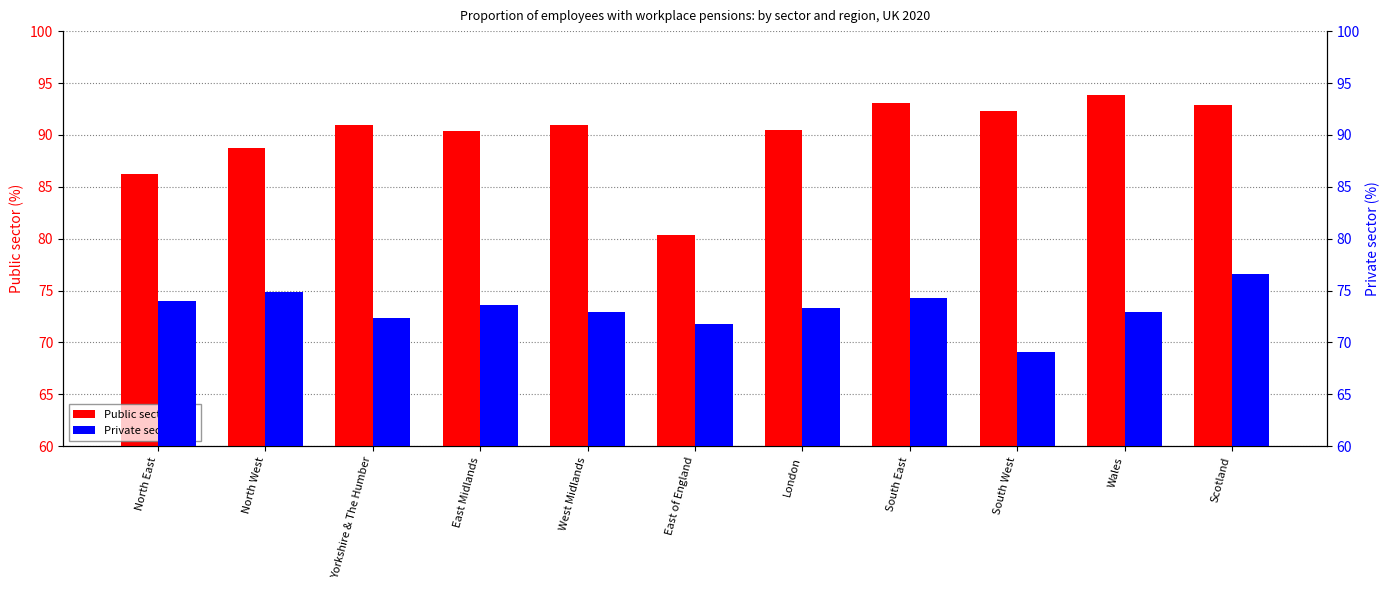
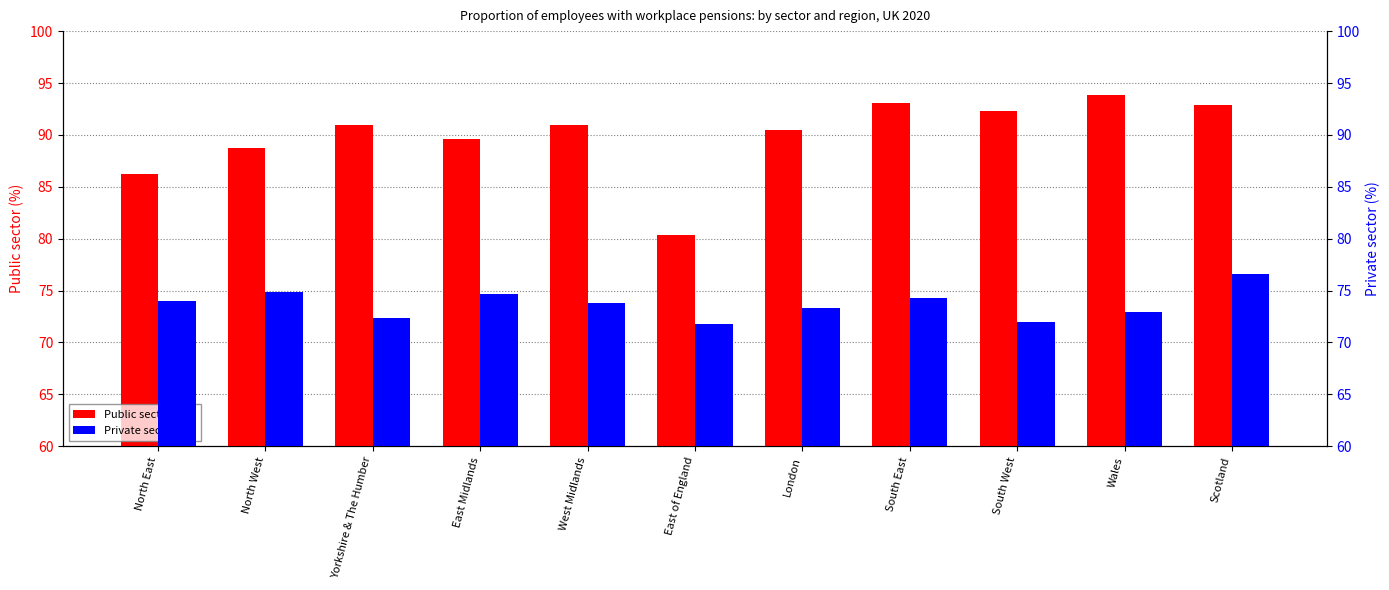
Public sector (%), East Midlands: 90.4 -> 89.6
Private sector (%), East Midlands: 73.6 -> 74.7
Private sector (%), West Midlands: 72.9 -> 73.8
Private sector (%), South West: 69.1 -> 72.0
